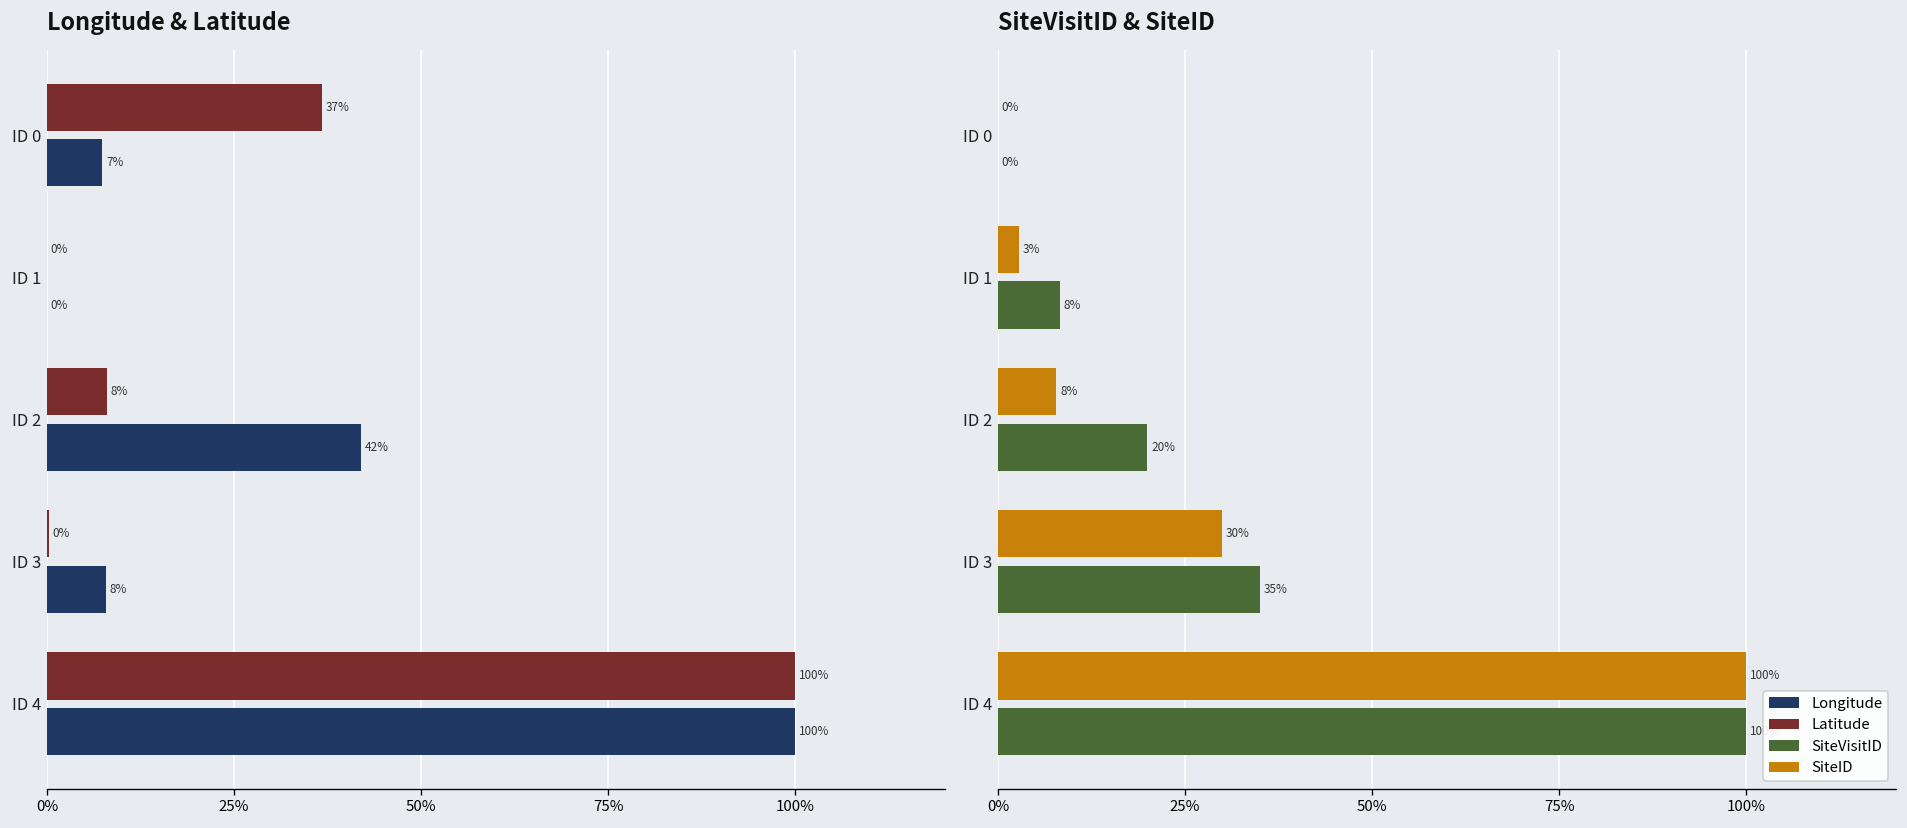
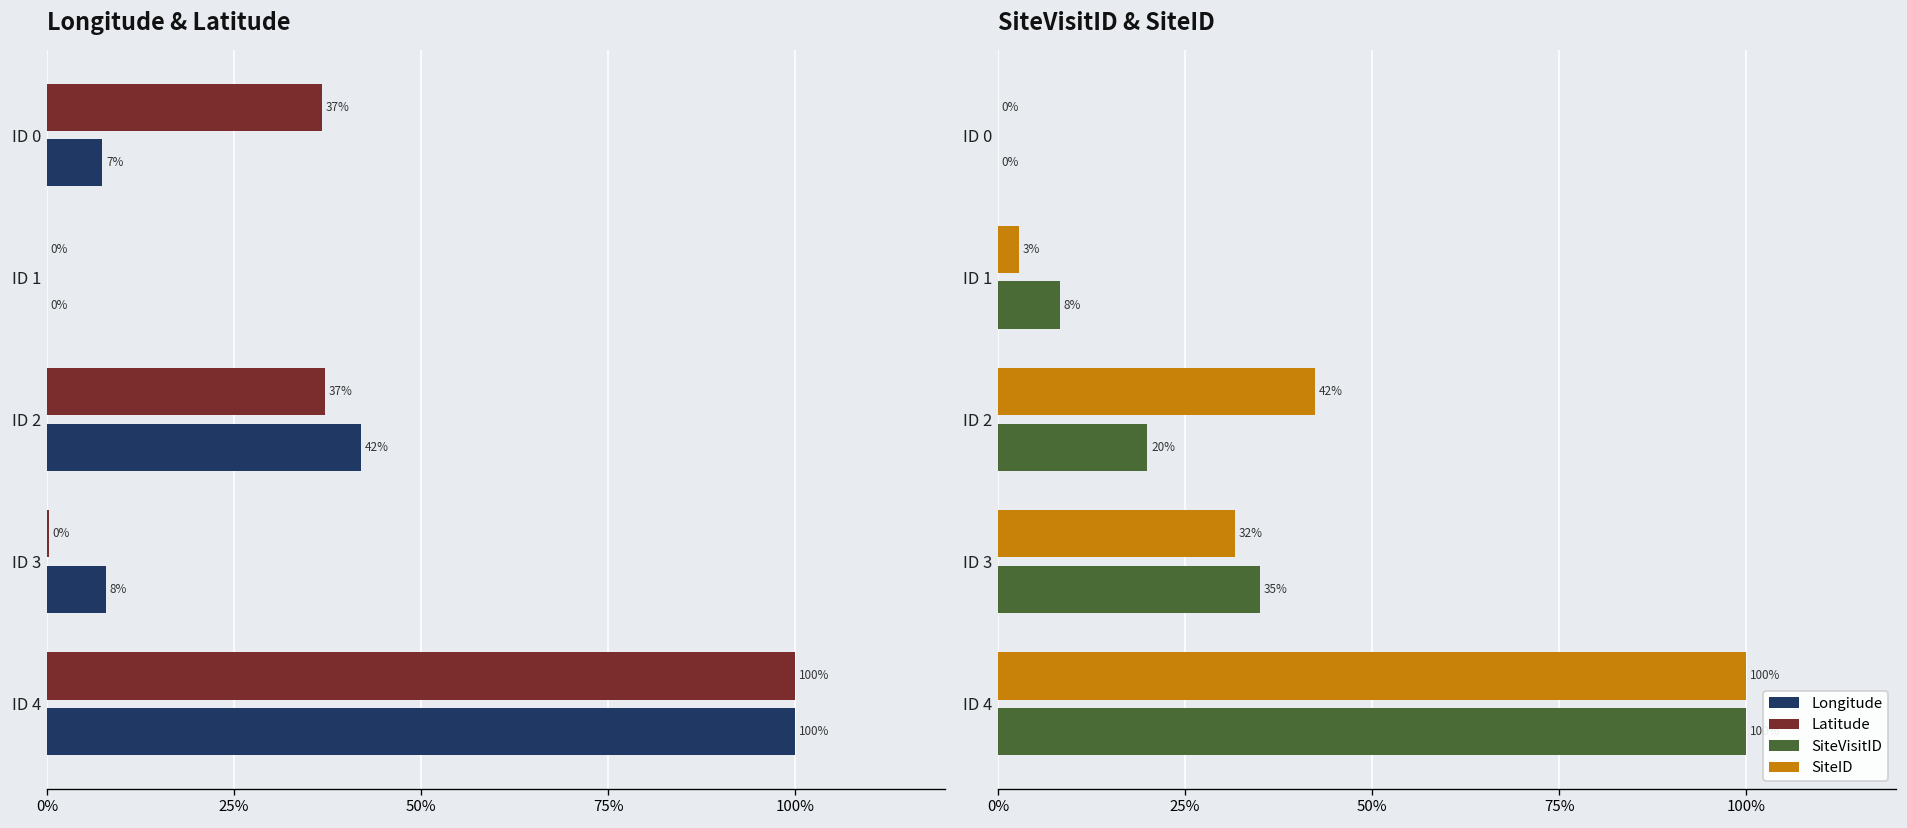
Longitude & Latitude, Latitude, ID 2: 8% -> 37%
SiteVisitID & SiteID, SiteID, ID 2: 8% -> 42%
SiteVisitID & SiteID, SiteID, ID 3: 30% -> 32%
